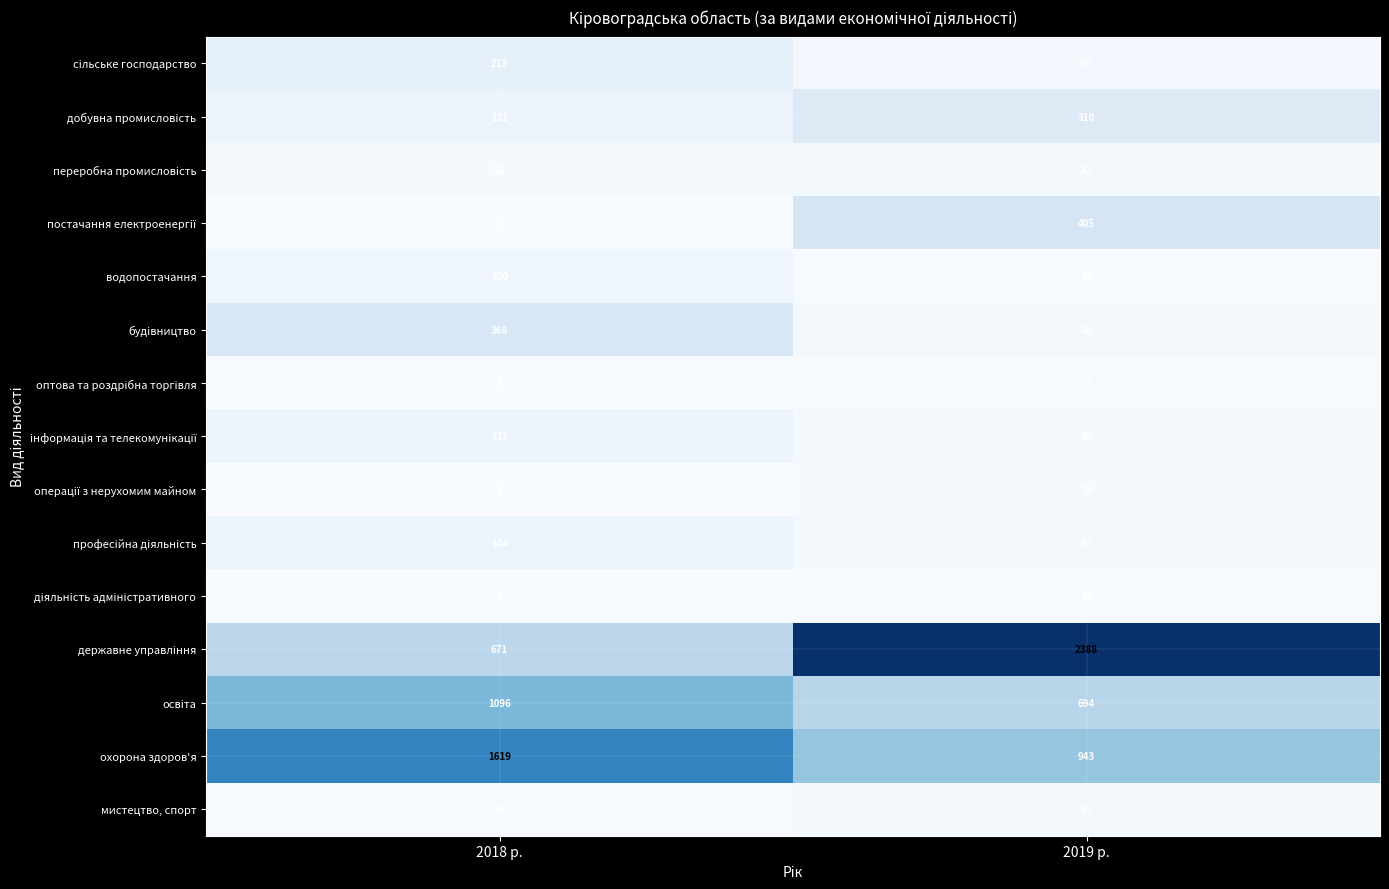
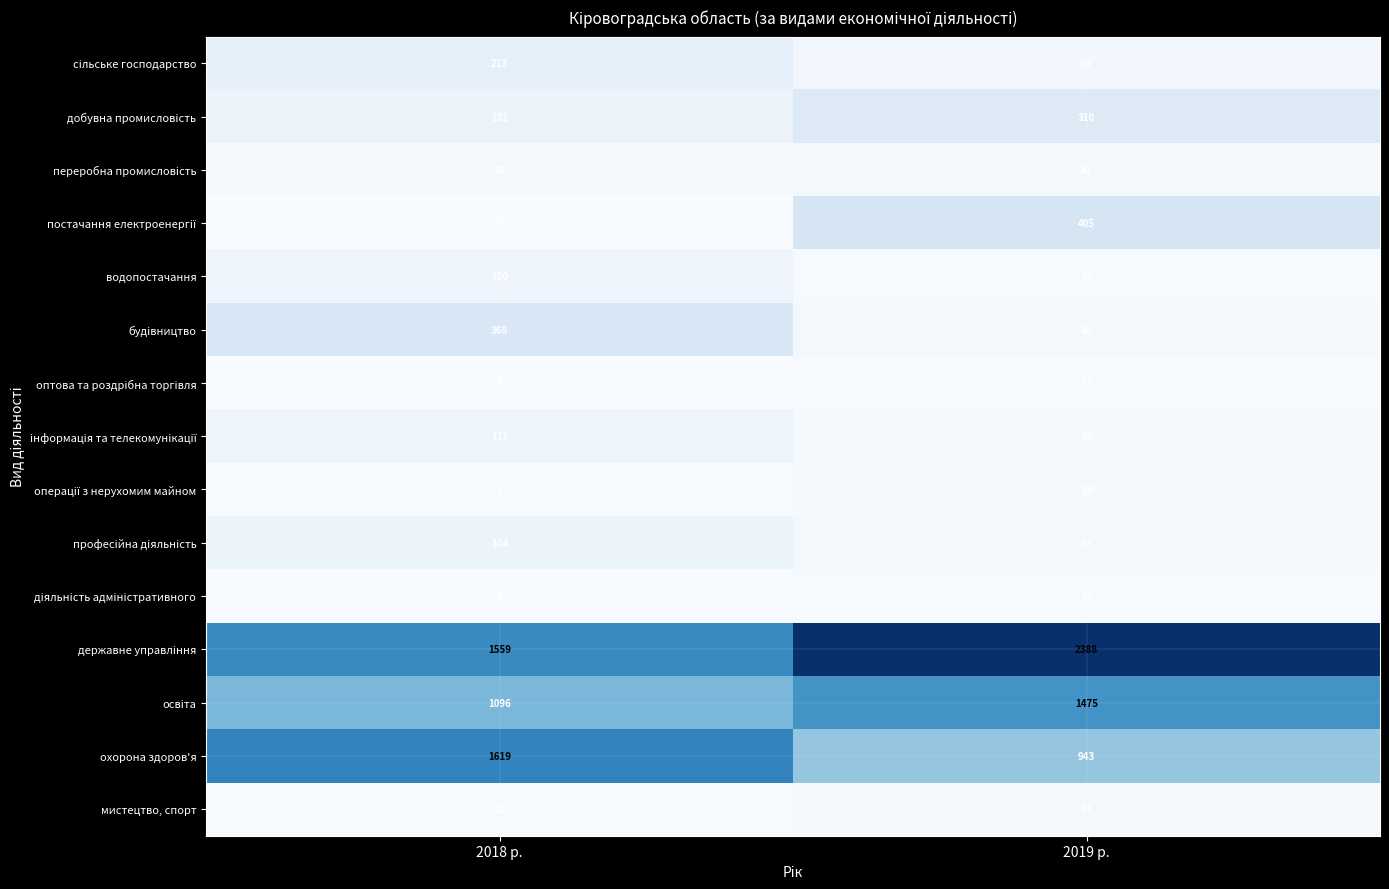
державне управління, 2018 р.: 671 -> 1559
освіта, 2019 р.: 694 -> 1475
